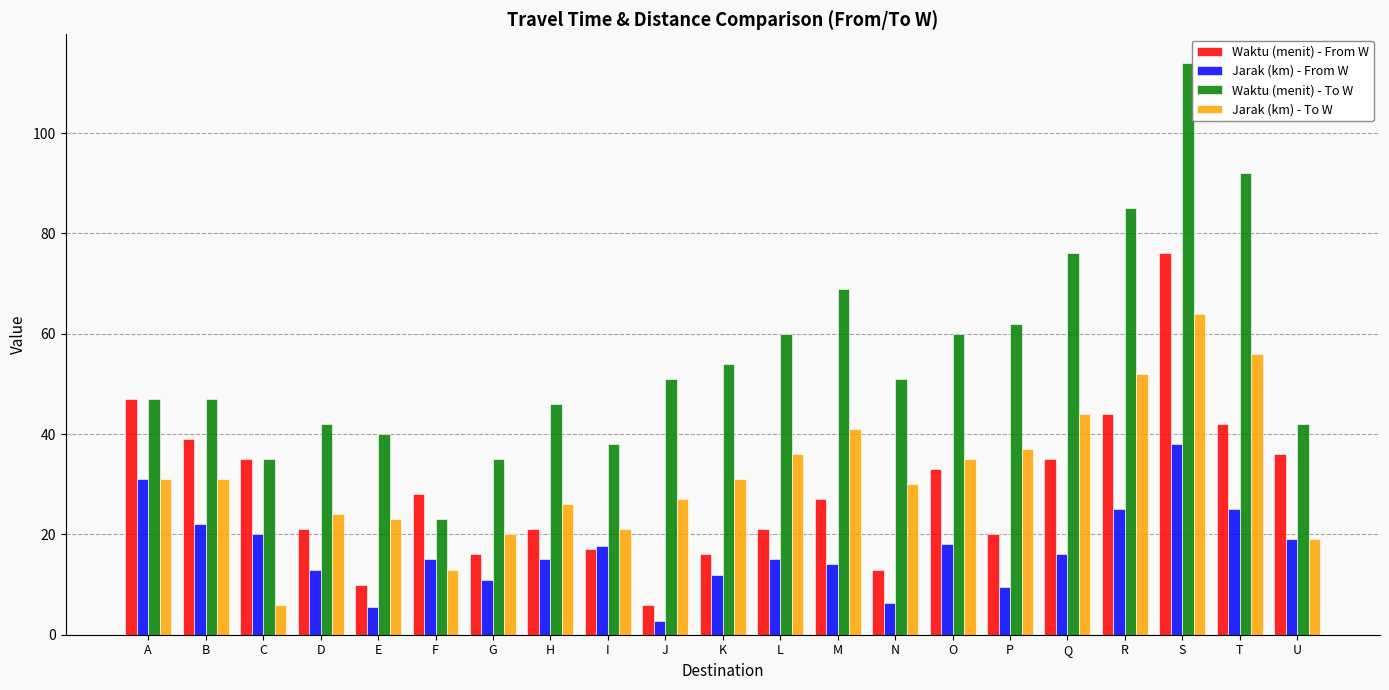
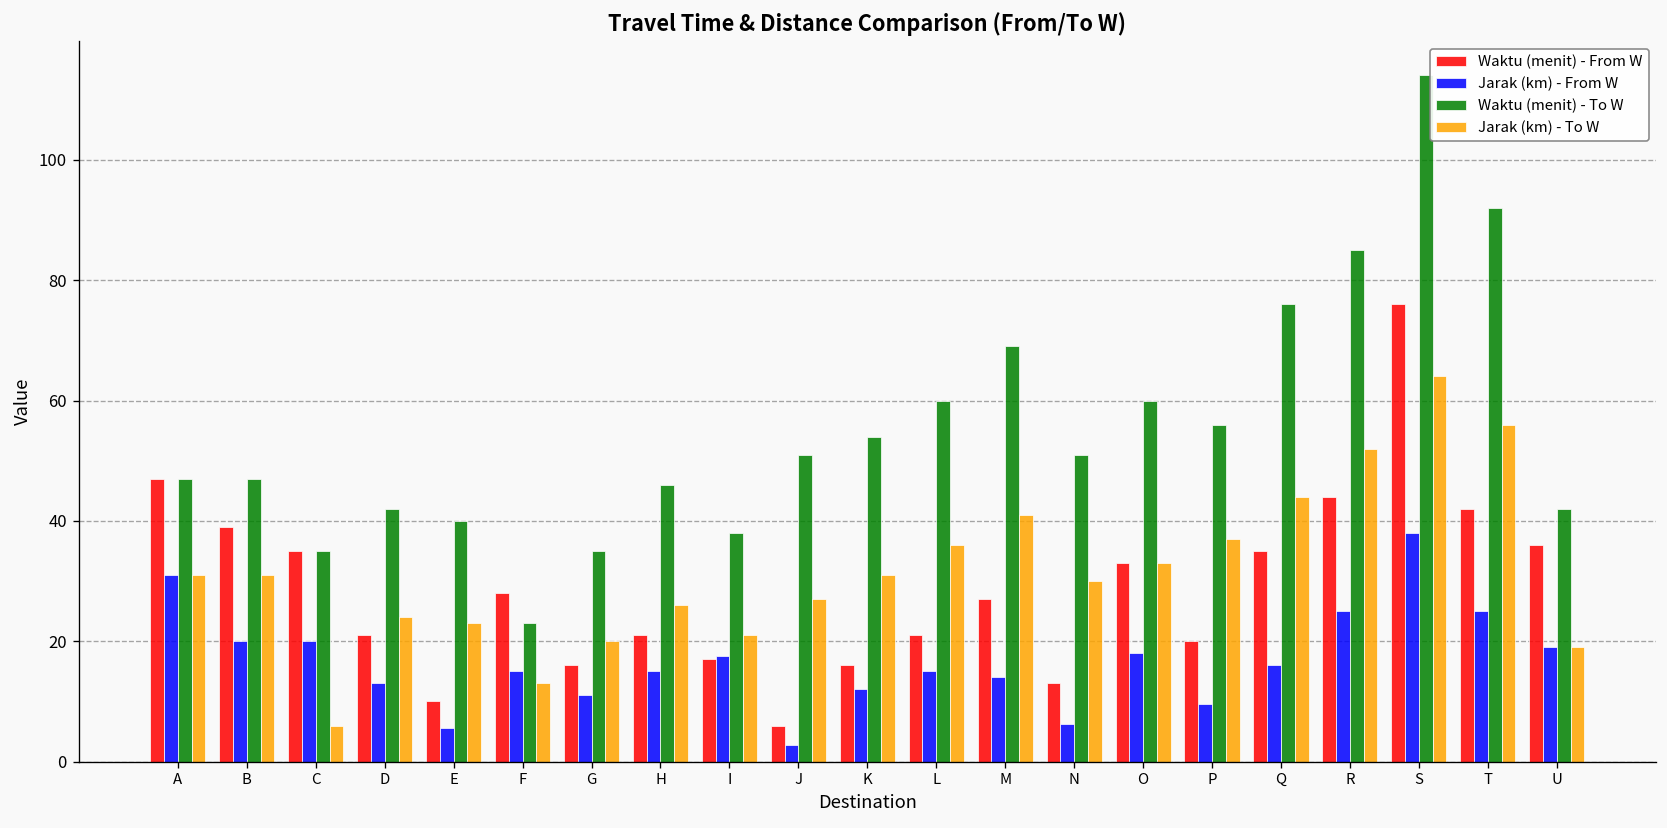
Jarak (km) - From W, B: 22 -> 20
Jarak (km) - To W, O: 35 -> 33
Waktu (menit) - To W, P: 62 -> 56
